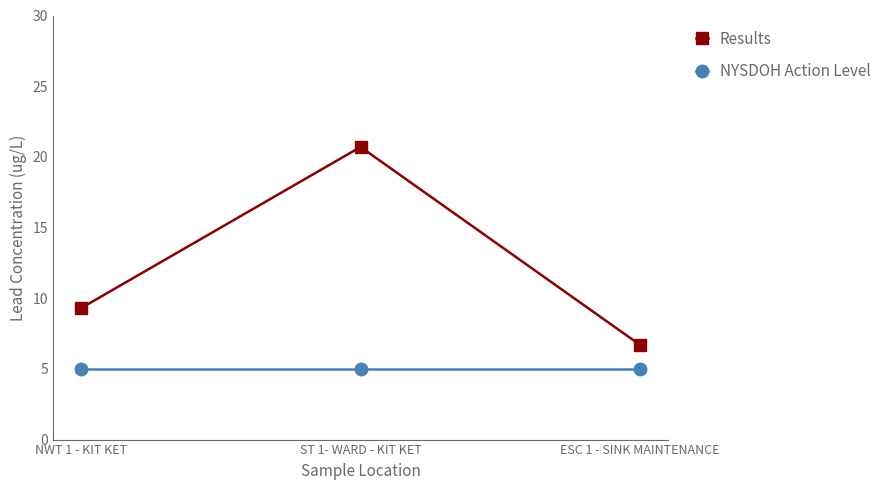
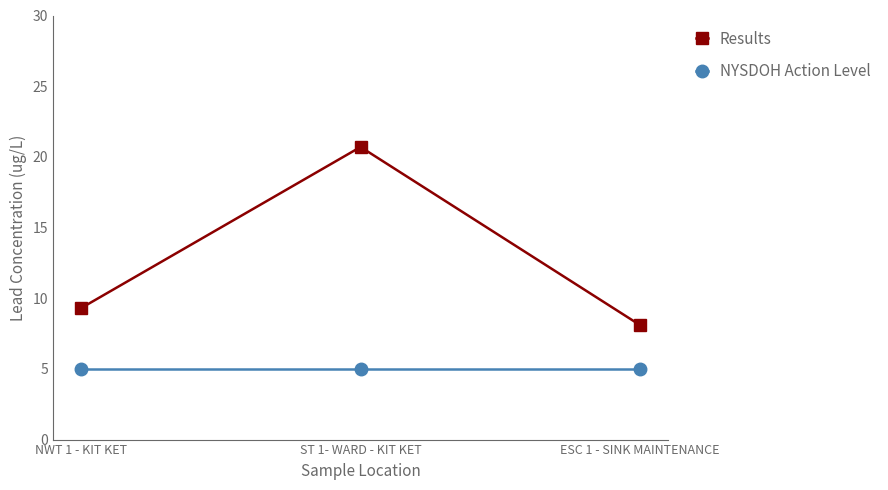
Results, ESC 1 - SINK MAINTENANCE: 6.7 -> 8.1
